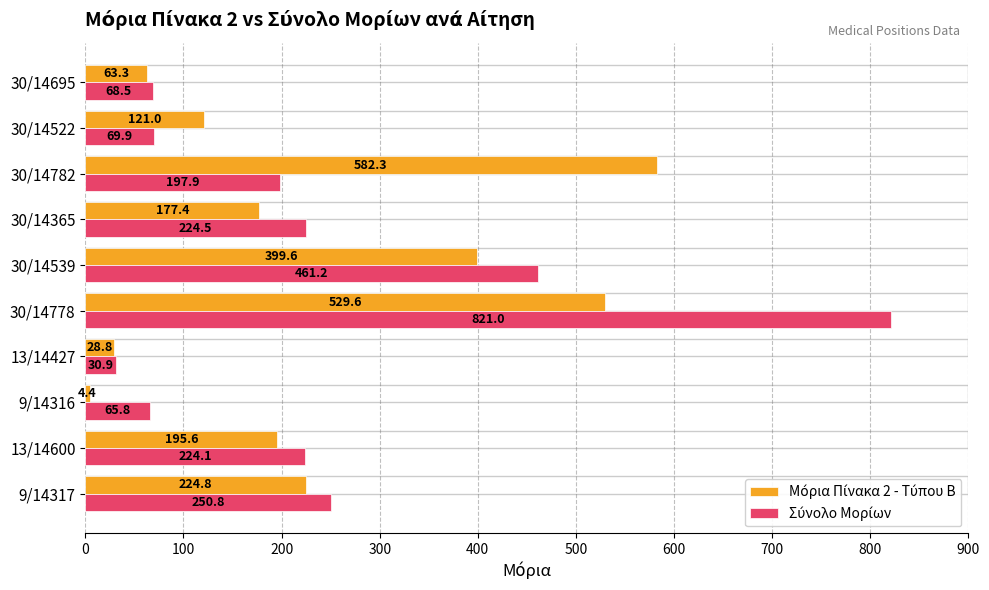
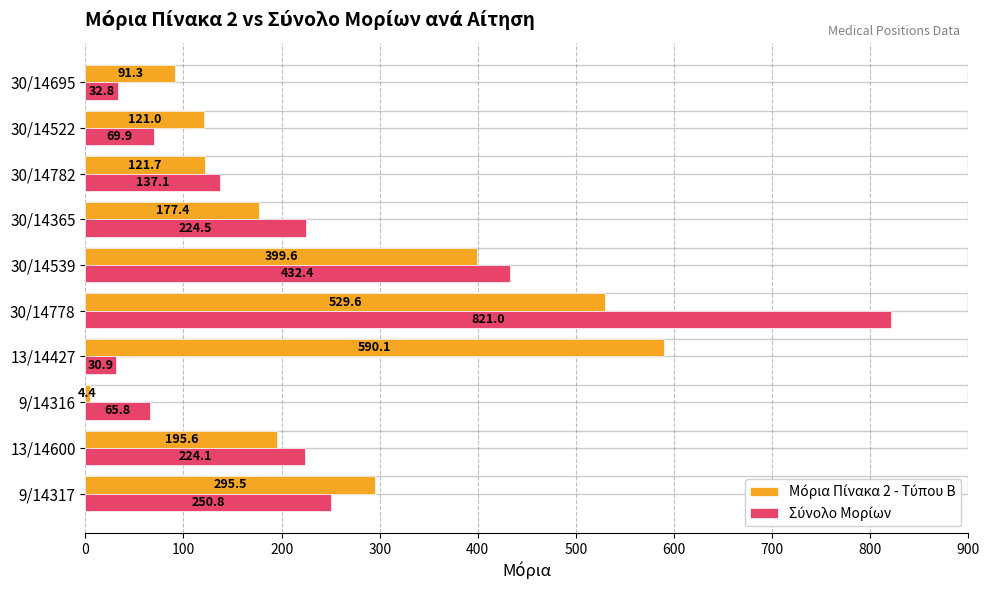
Μόρια Πίνακα 2 - Τύπου Β, 30/14695: 63.3 -> 91.3
Σύνολο Μορίων, 30/14695: 68.5 -> 32.8
Μόρια Πίνακα 2 - Τύπου Β, 30/14782: 582.3 -> 121.7
Σύνολο Μορίων, 30/14782: 197.9 -> 137.1
Σύνολο Μορίων, 30/14539: 461.2 -> 432.4
Μόρια Πίνακα 2 - Τύπου Β, 13/14427: 28.8 -> 590.1
Μόρια Πίνακα 2 - Τύπου Β, 9/14317: 224.8 -> 295.5
